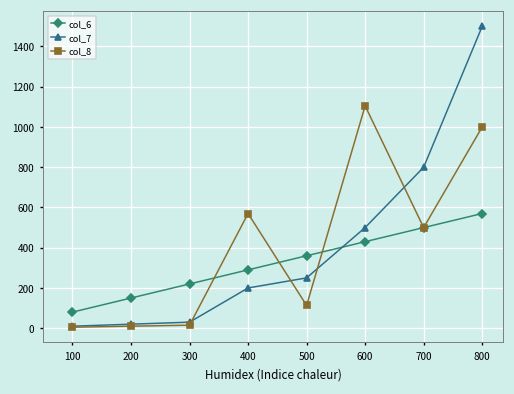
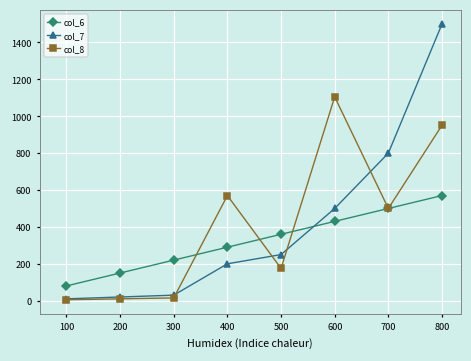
col_8, 500: 110 -> 180
col_8, 800: 1000 -> 950
